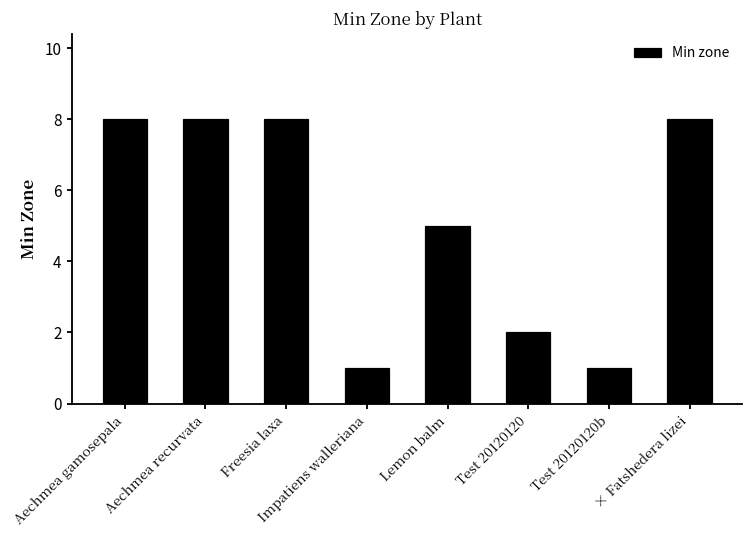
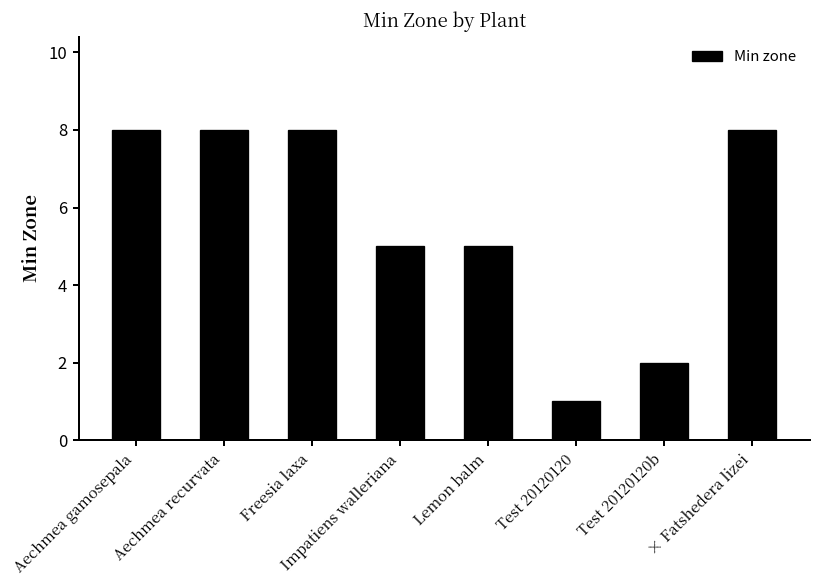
Impatiens walleriana: 1 -> 5
Test 20120120: 2 -> 1
Test 20120120b: 1 -> 2
